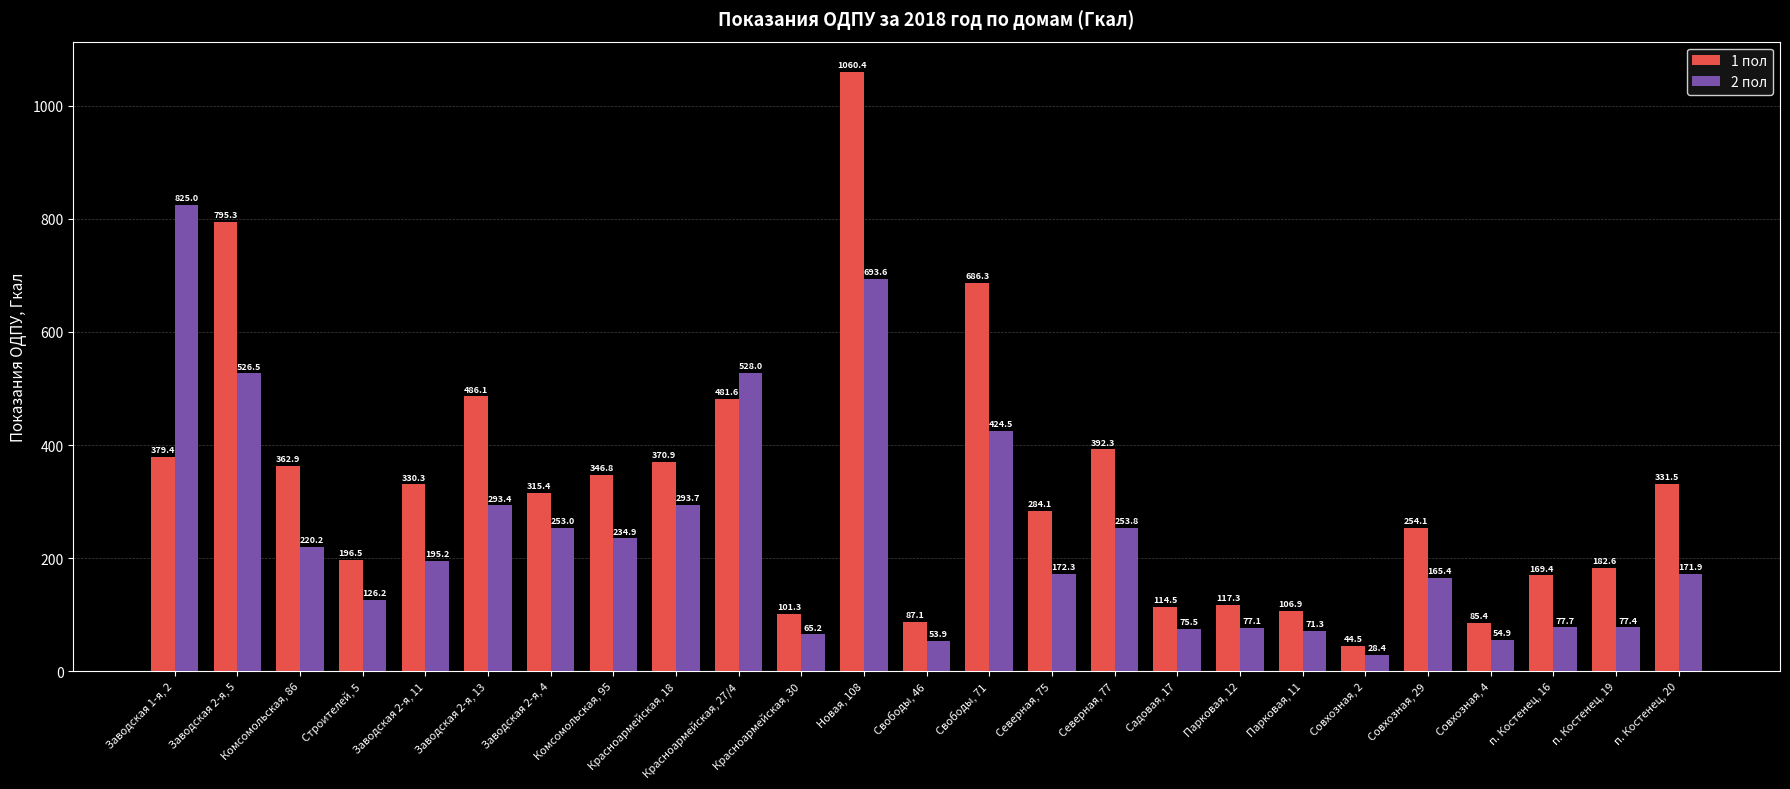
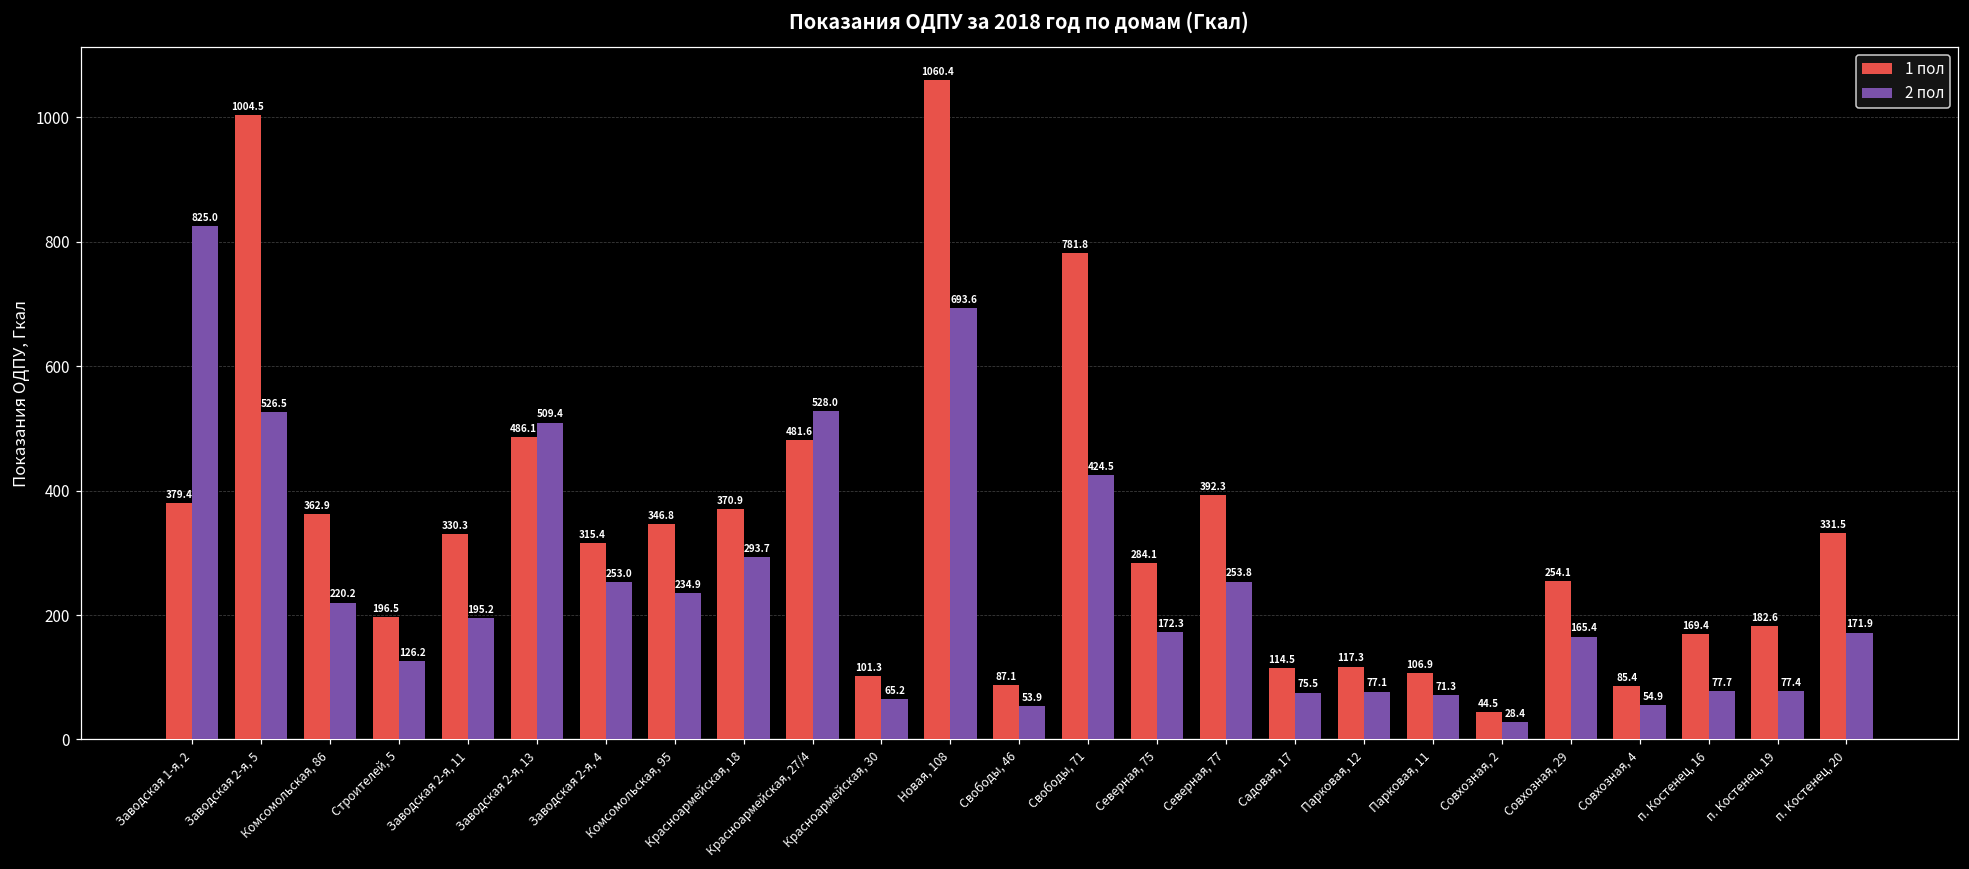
1 пол, Заводская 2-я, 5: 795.3 -> 1004.5
2 пол, Заводская 2-я, 13: 293.4 -> 509.4
1 пол, Свободы, 71: 686.3 -> 781.8
